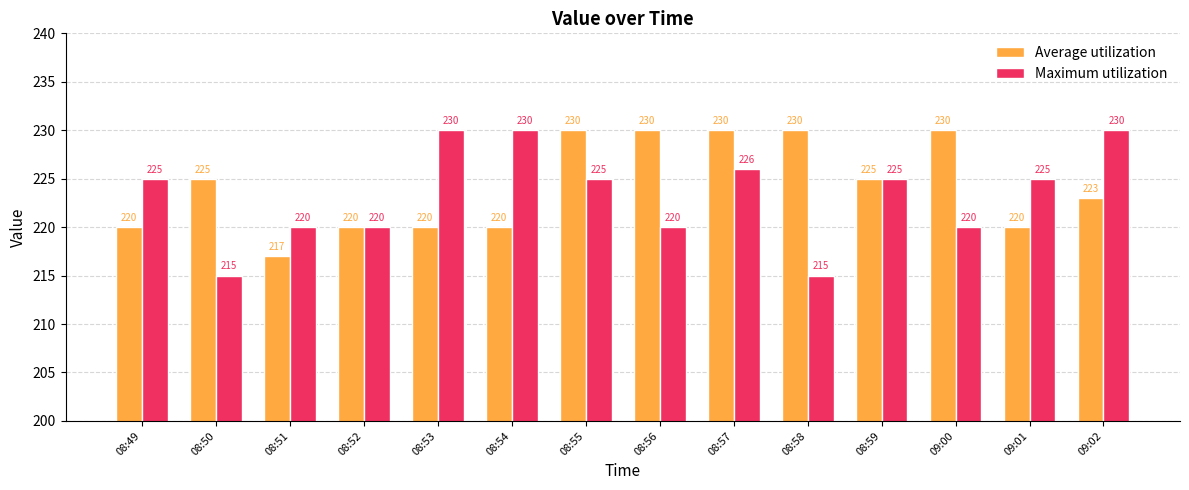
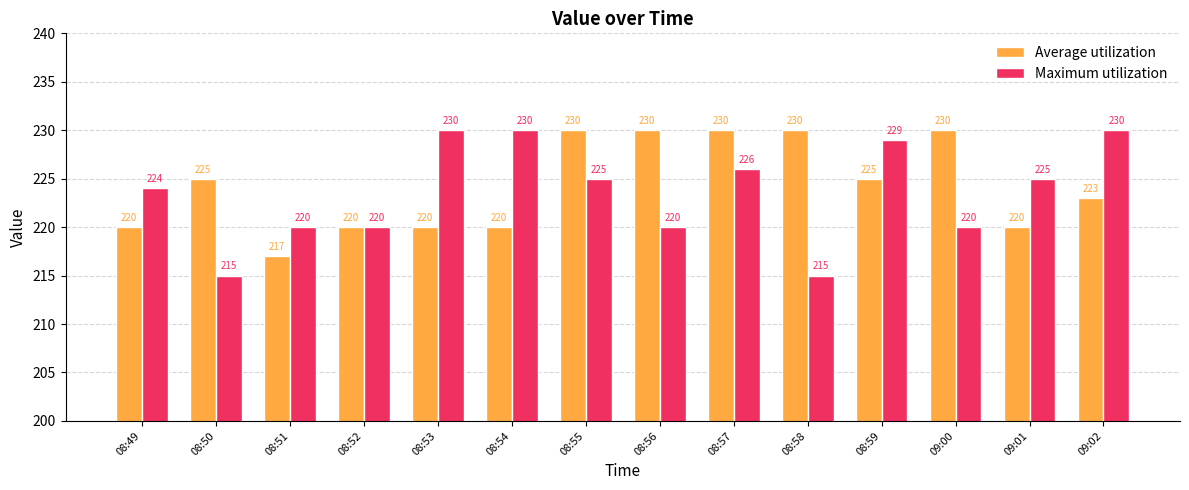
Maximum utilization, 08:49: 225 -> 224
Maximum utilization, 08:59: 225 -> 229
